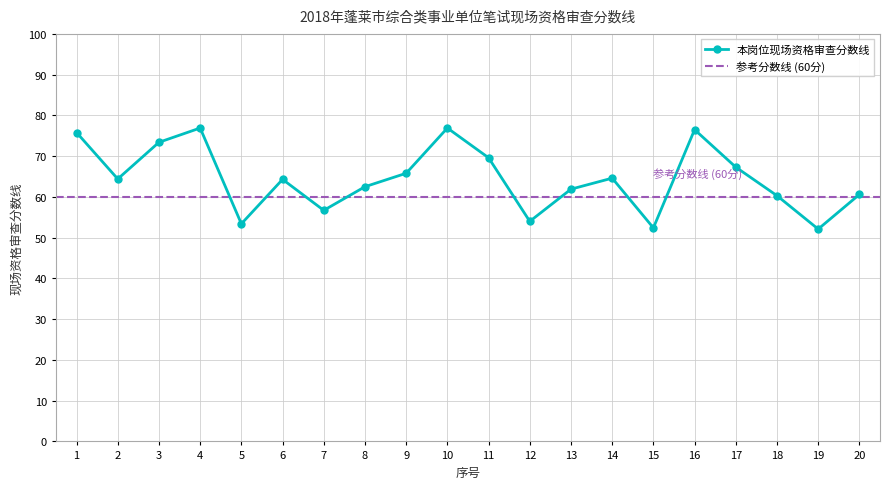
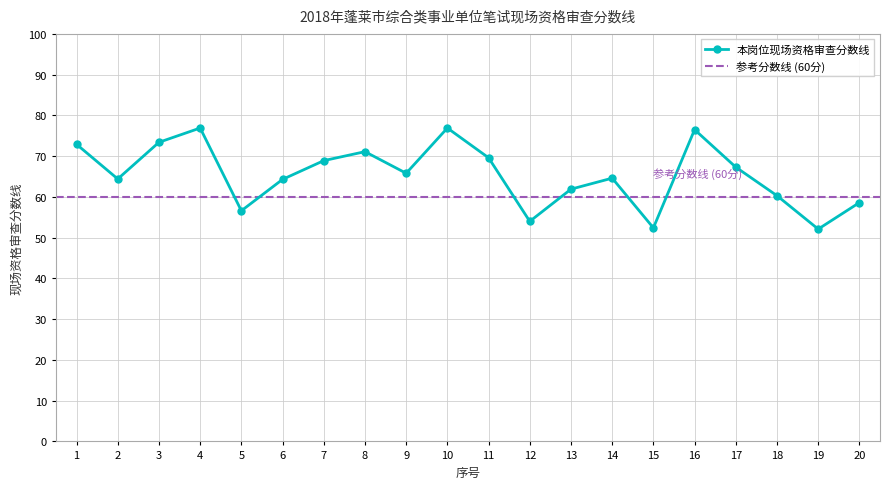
1: 76 -> 73
5: 53 -> 57
7: 57 -> 69
8: 63 -> 71
20: 61 -> 59
